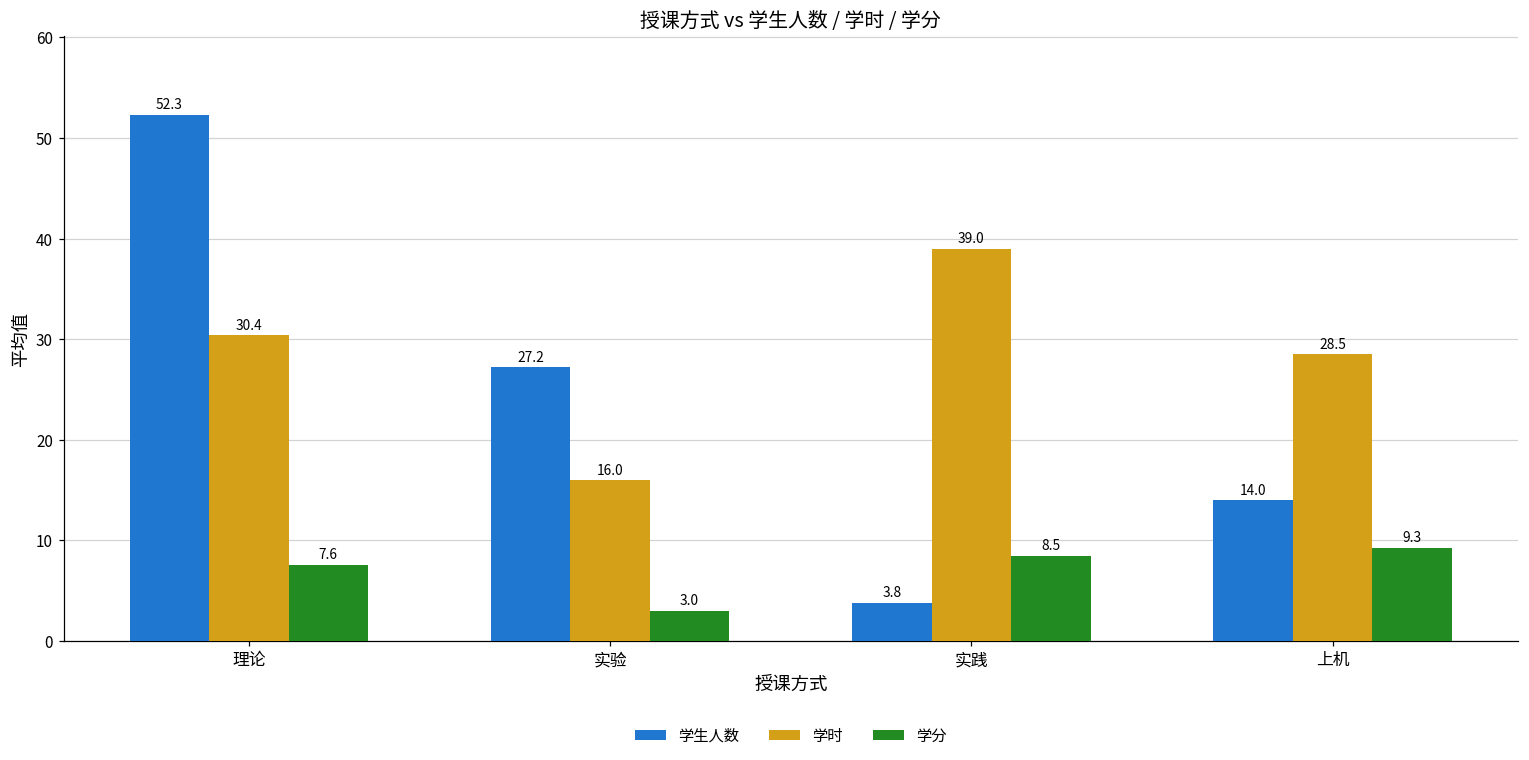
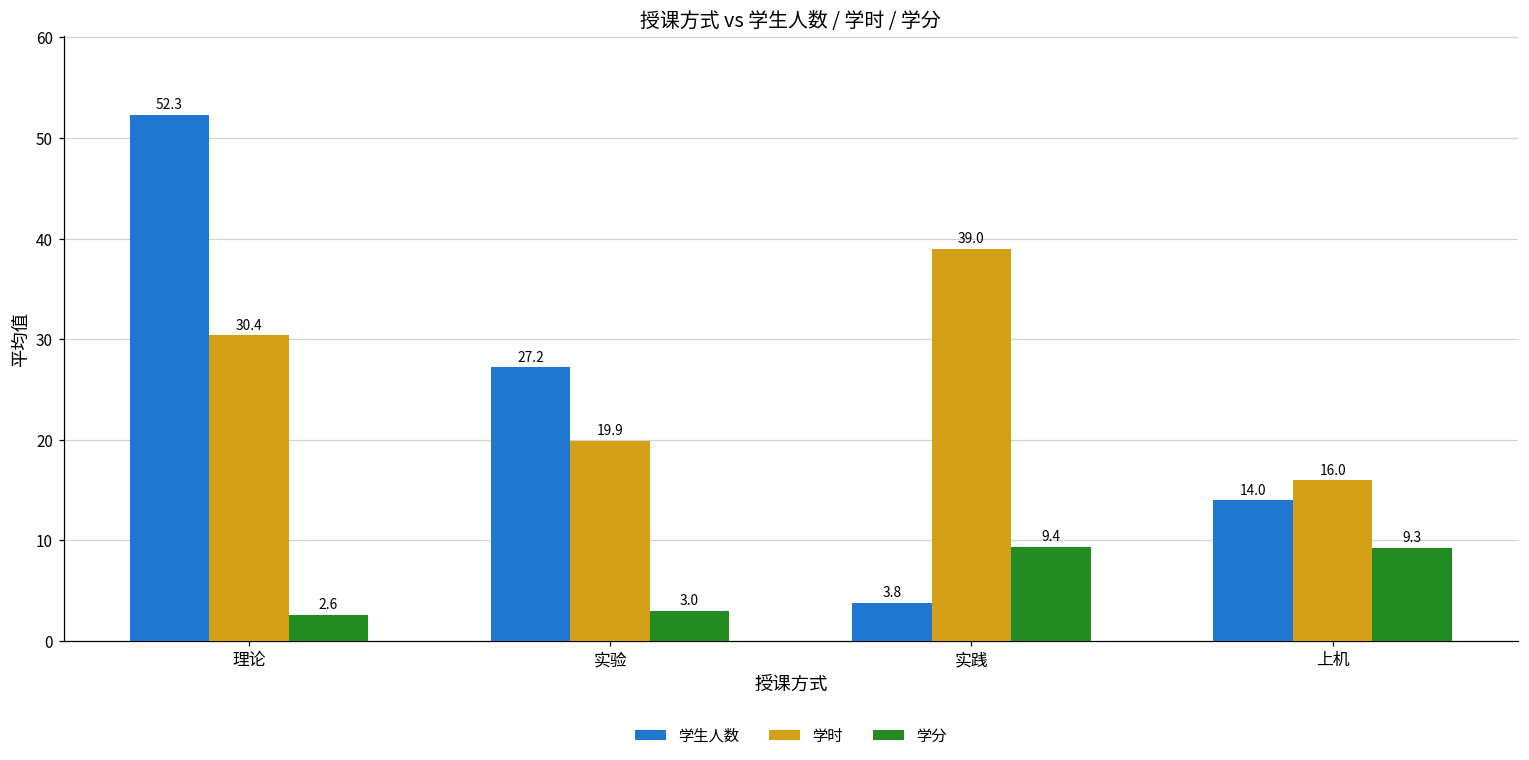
学分, 理论: 7.6 -> 2.6
学时, 实验: 16.0 -> 19.9
学分, 实践: 8.5 -> 9.4
学时, 上机: 28.5 -> 16.0
